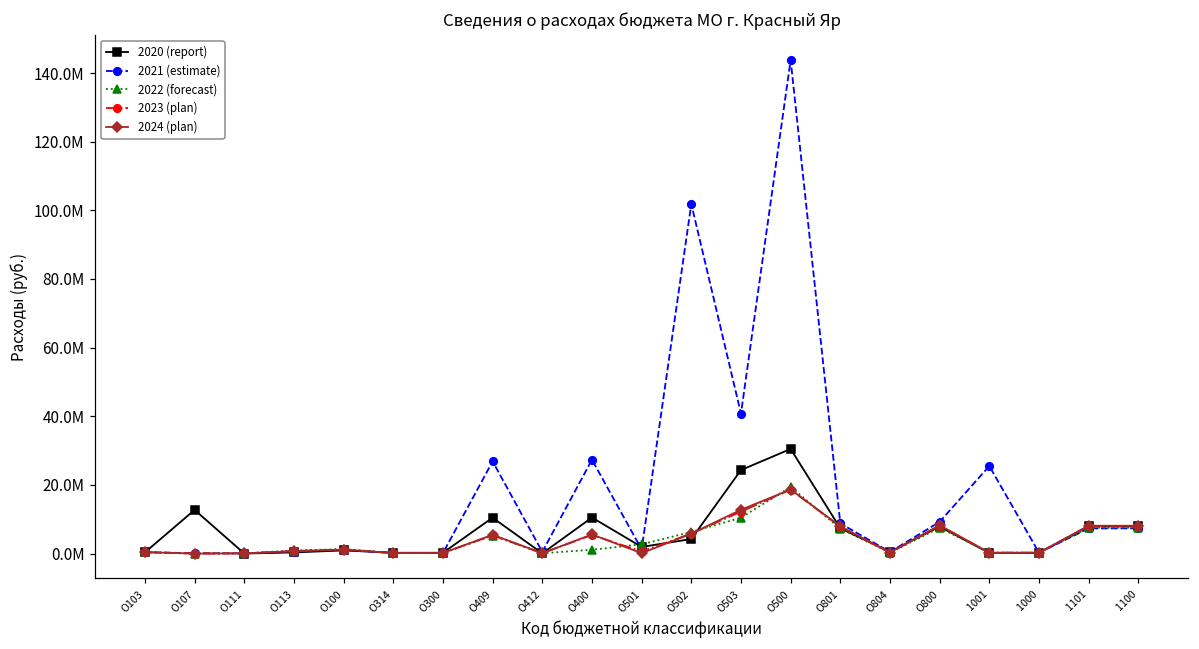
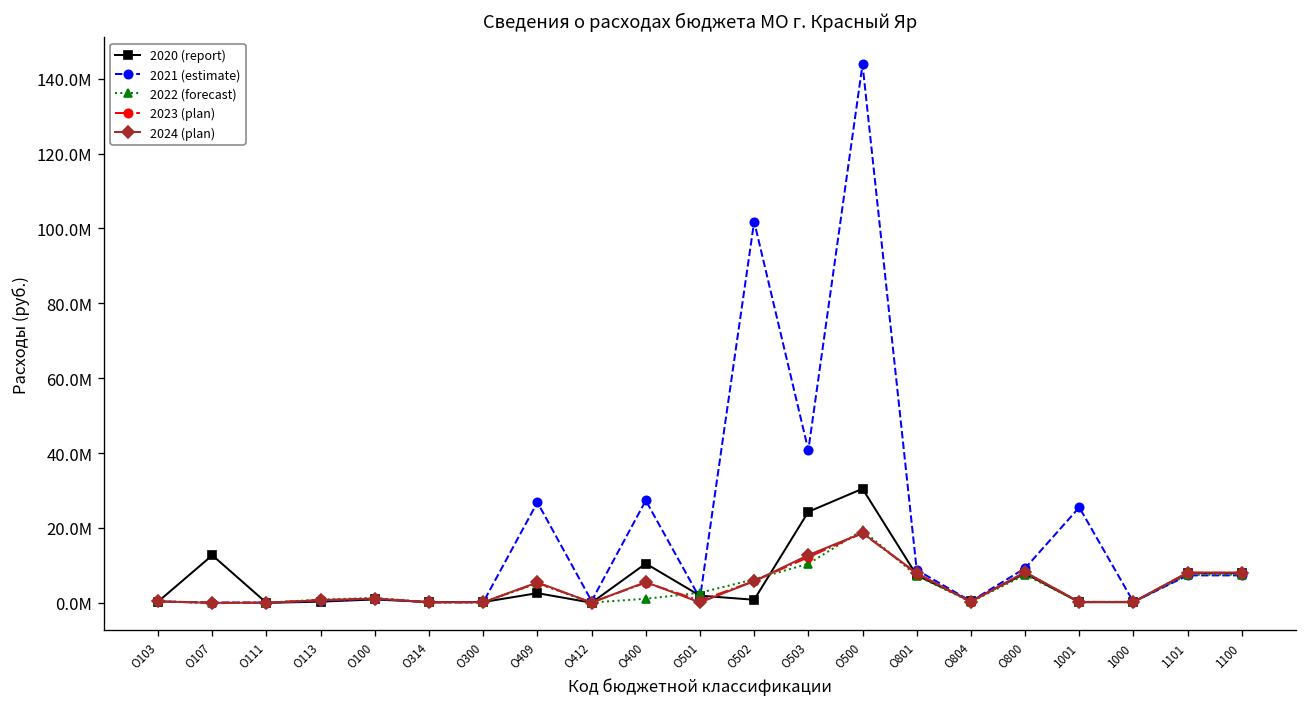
2020 (report), О409: 10000000 -> 3000000
2020 (report), О502: 4000000 -> 1000000
